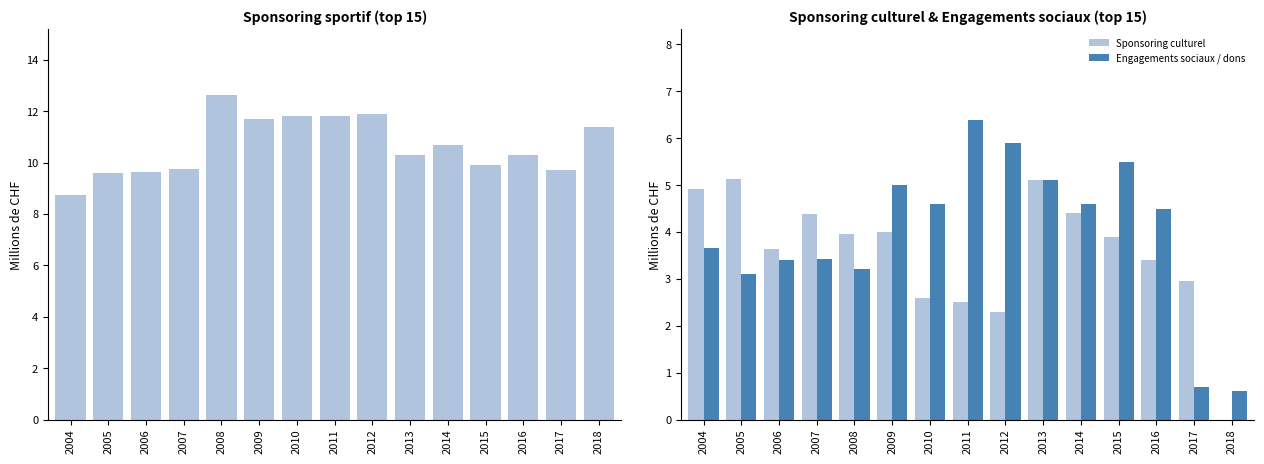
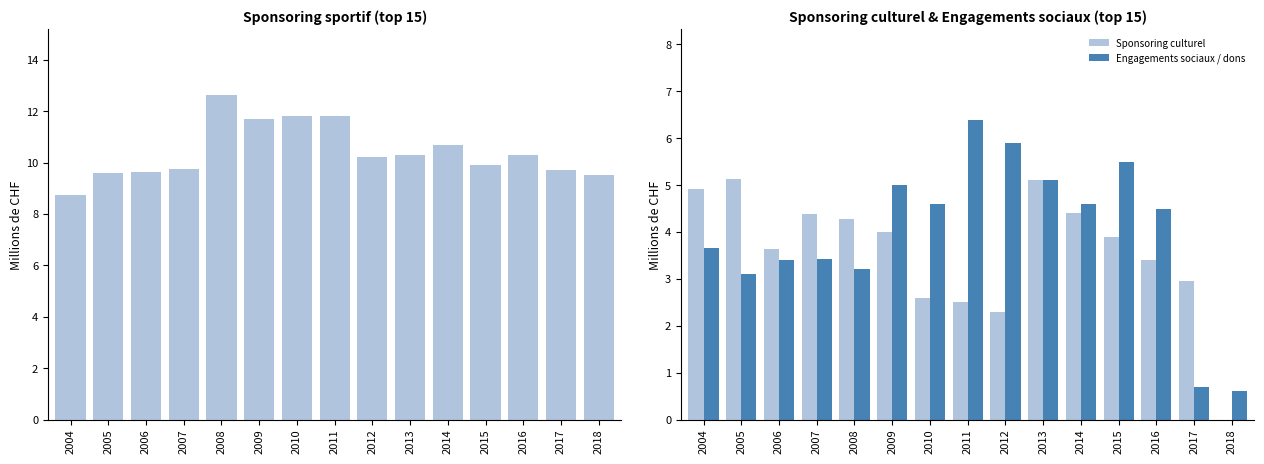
Sponsoring sportif (top 15), 2012: 11.9 -> 10.2
Sponsoring sportif (top 15), 2018: 11.4 -> 9.5
Sponsoring culturel & Engagements sociaux (top 15), Sponsoring culturel, 2008: 4.0 -> 4.3
